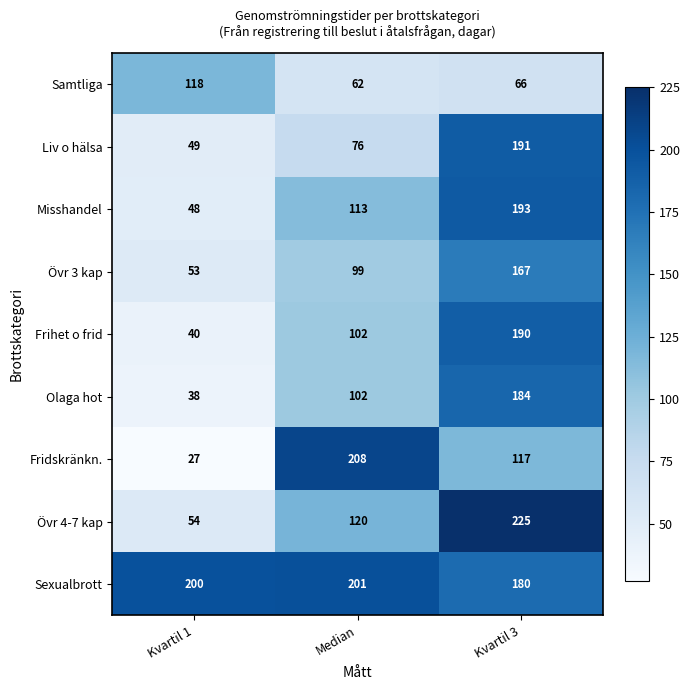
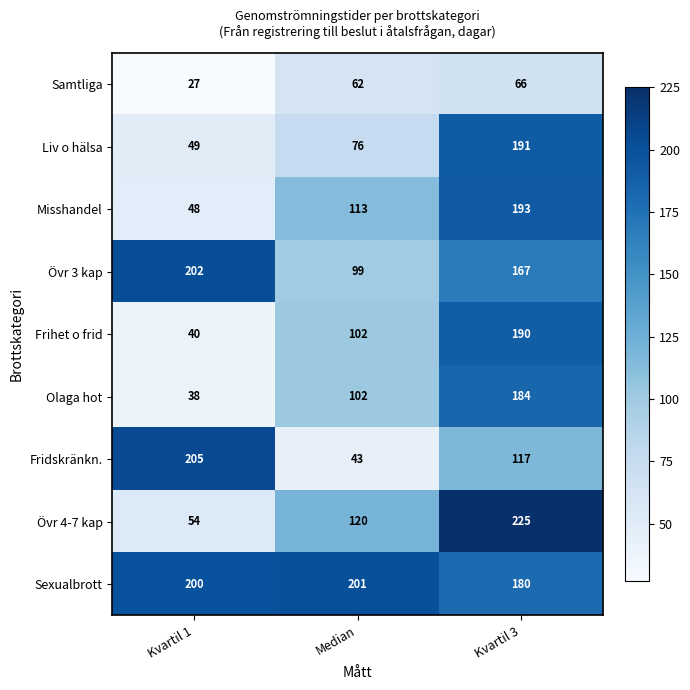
Samtliga, Kvartil 1: 118 -> 27
Övr 3 kap, Kvartil 1: 53 -> 202
Fridskränkn., Kvartil 1: 27 -> 205
Fridskränkn., Median: 208 -> 43
